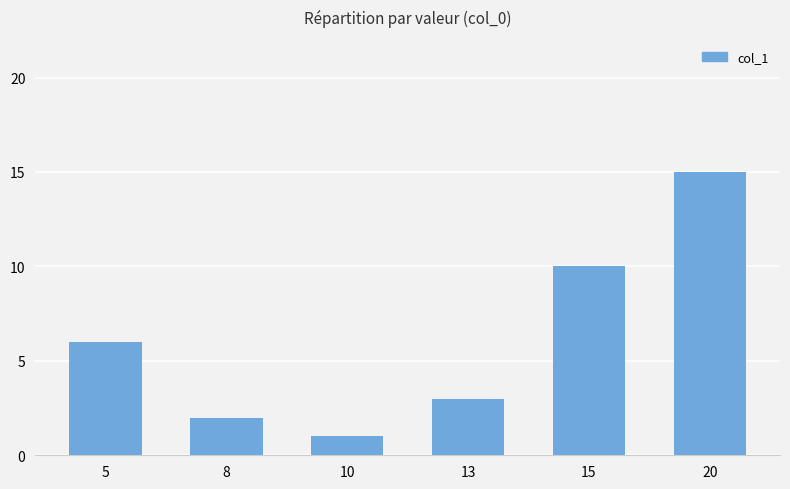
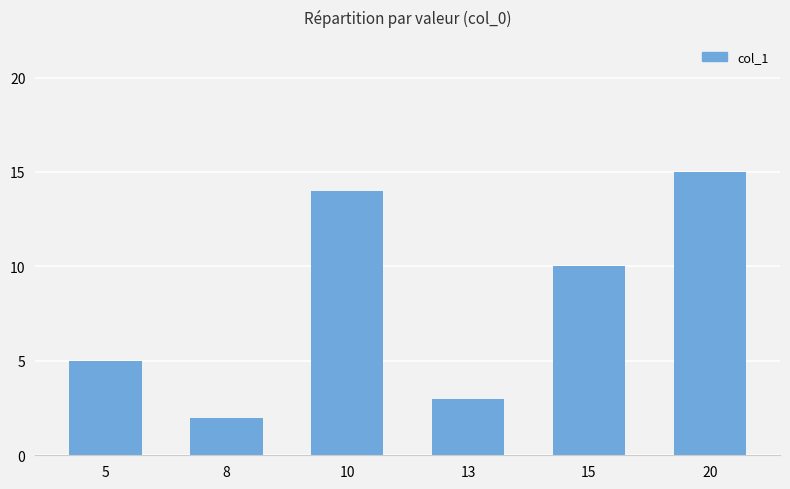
5: 6 -> 5
10: 1 -> 14
